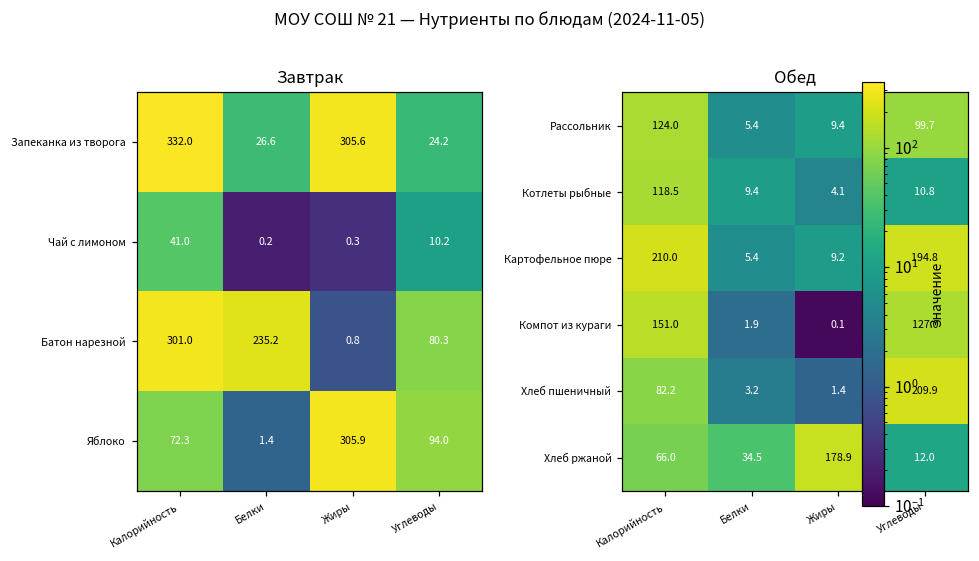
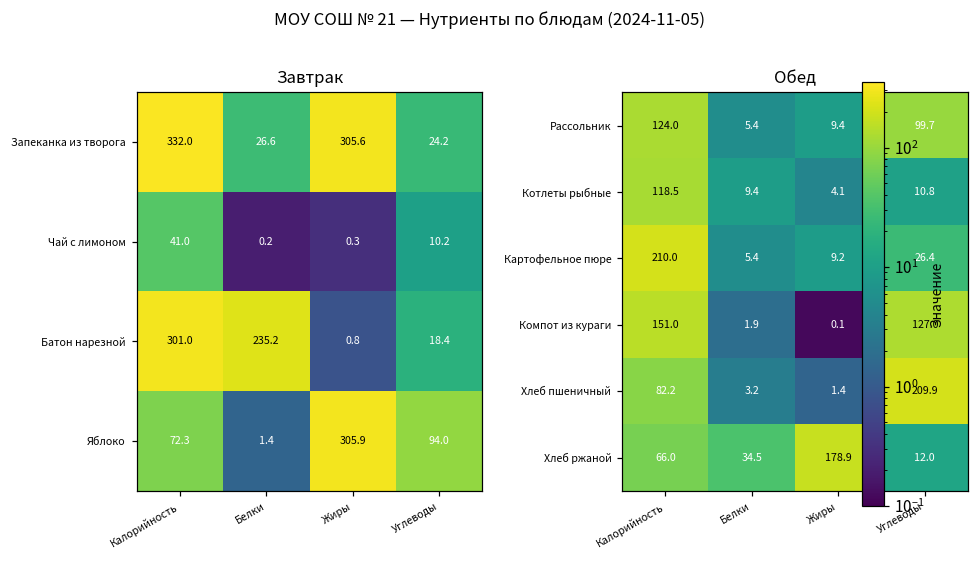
Завтрак, Батон нарезной, Углеводы: 80.3 -> 18.4
Обед, Картофельное пюре, Углеводы: 194.8 -> 26.4
